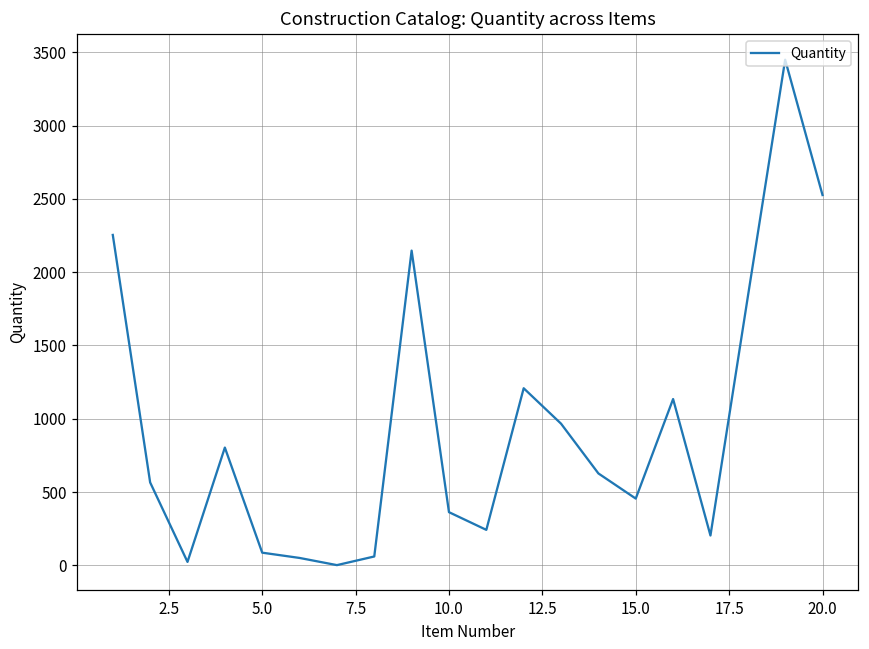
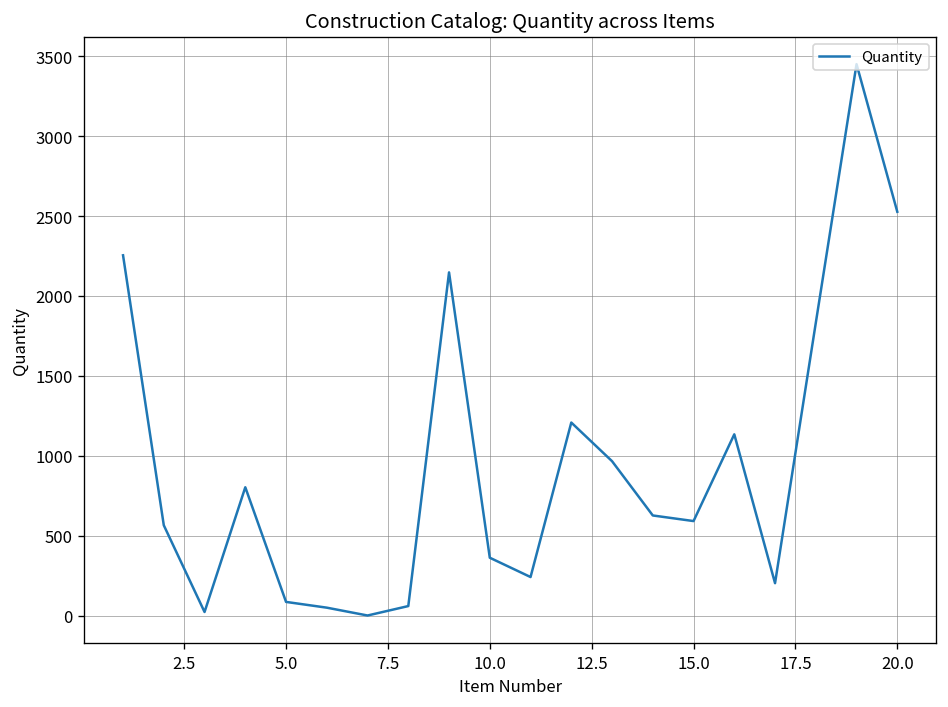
15.0: 460 -> 590
